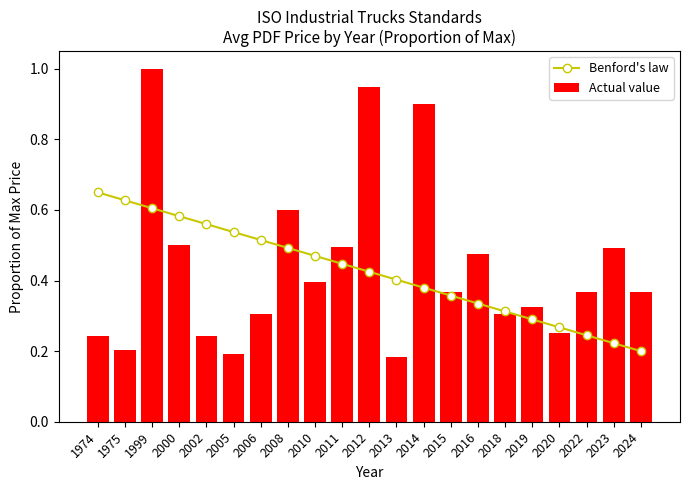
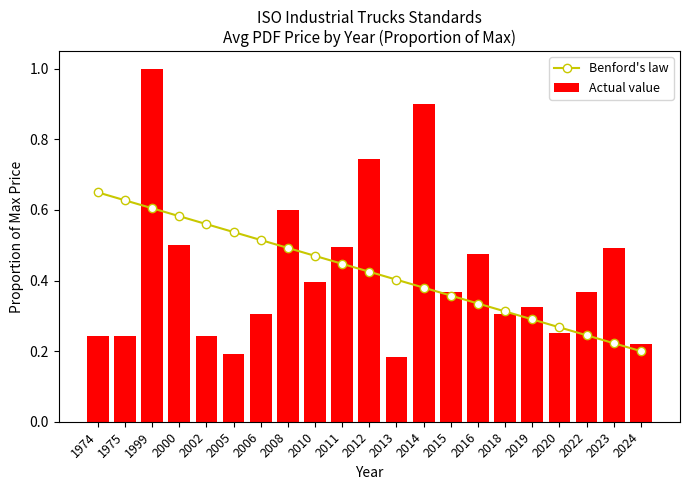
Actual value, 1975: 0.20 -> 0.24
Actual value, 2012: 0.95 -> 0.75
Actual value, 2024: 0.37 -> 0.22
